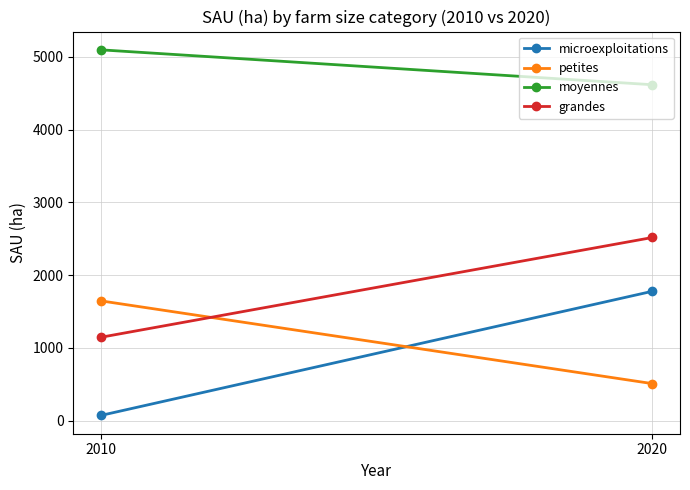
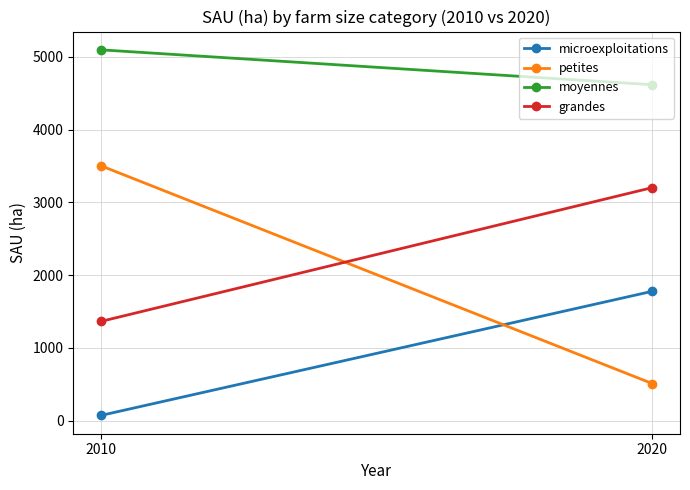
petites, 2010: 1600 -> 3500
grandes, 2010: 1100 -> 1400
grandes, 2020: 2500 -> 3200
